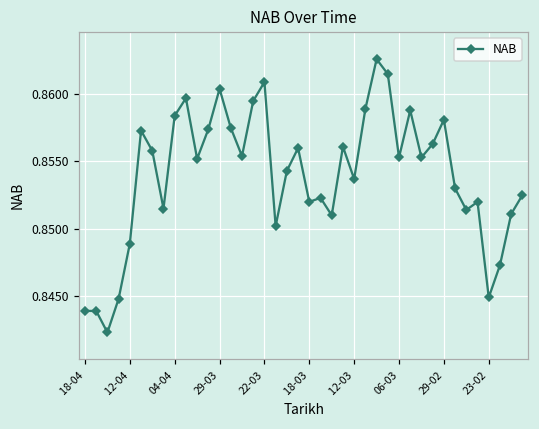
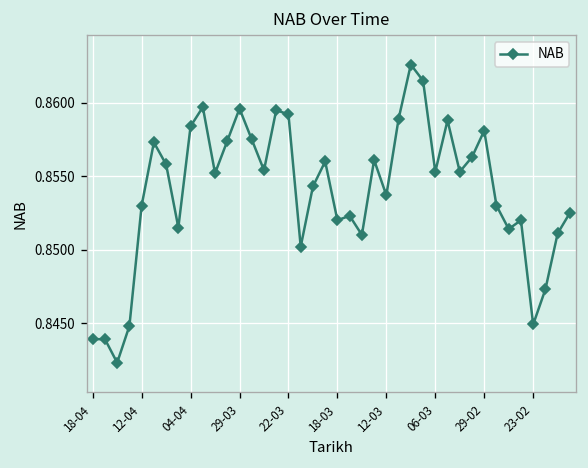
12-04: 0.8489 -> 0.8530
29-03: 0.8604 -> 0.8596
22-03: 0.8609 -> 0.8592
